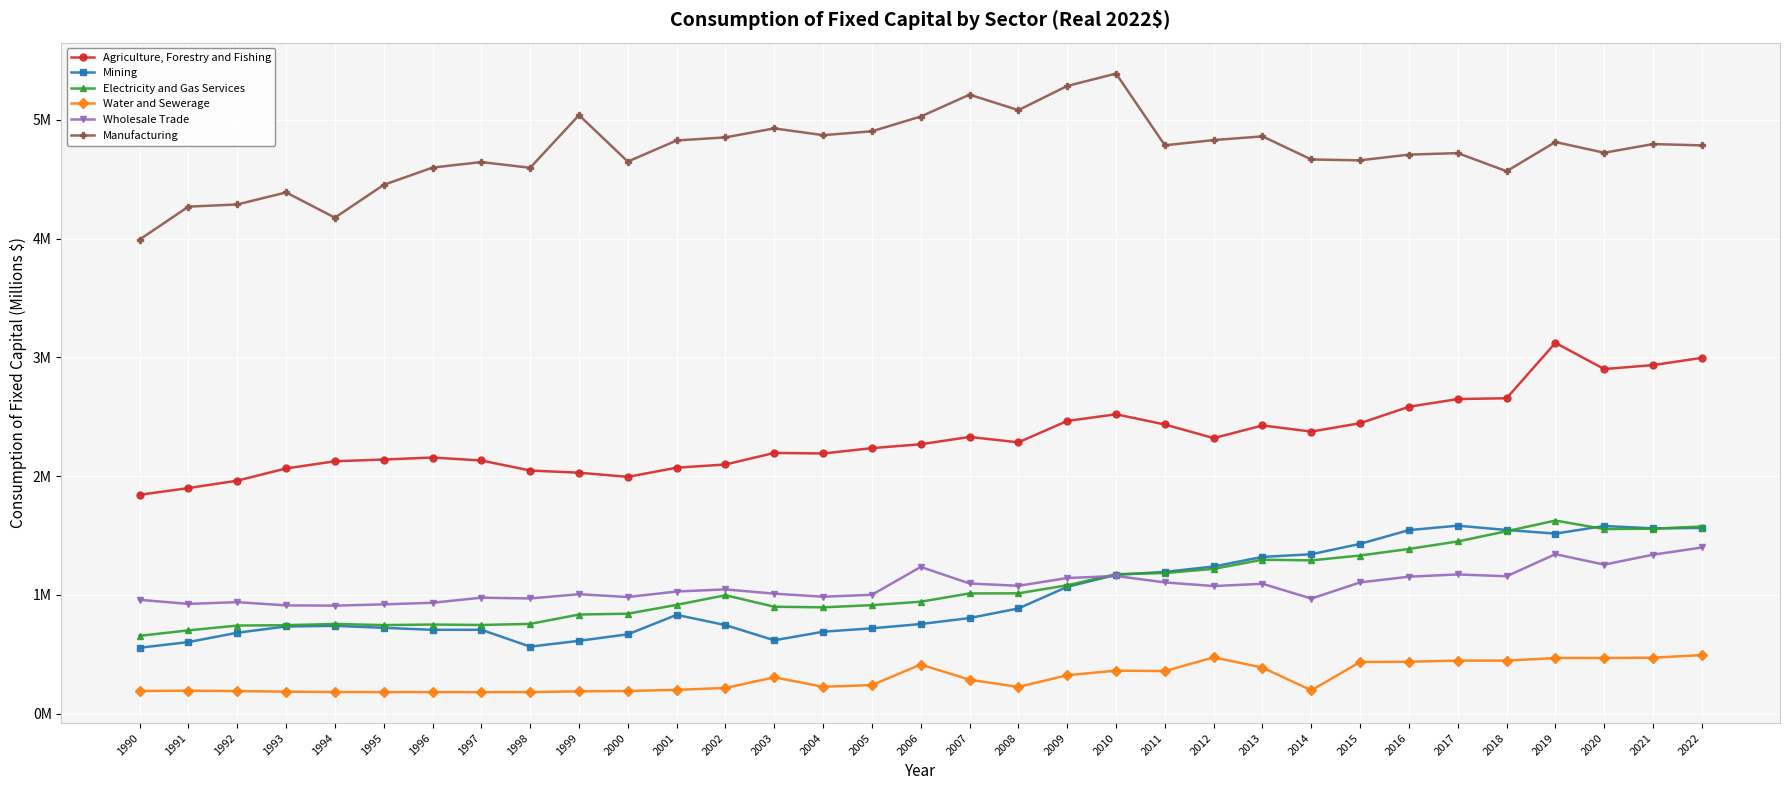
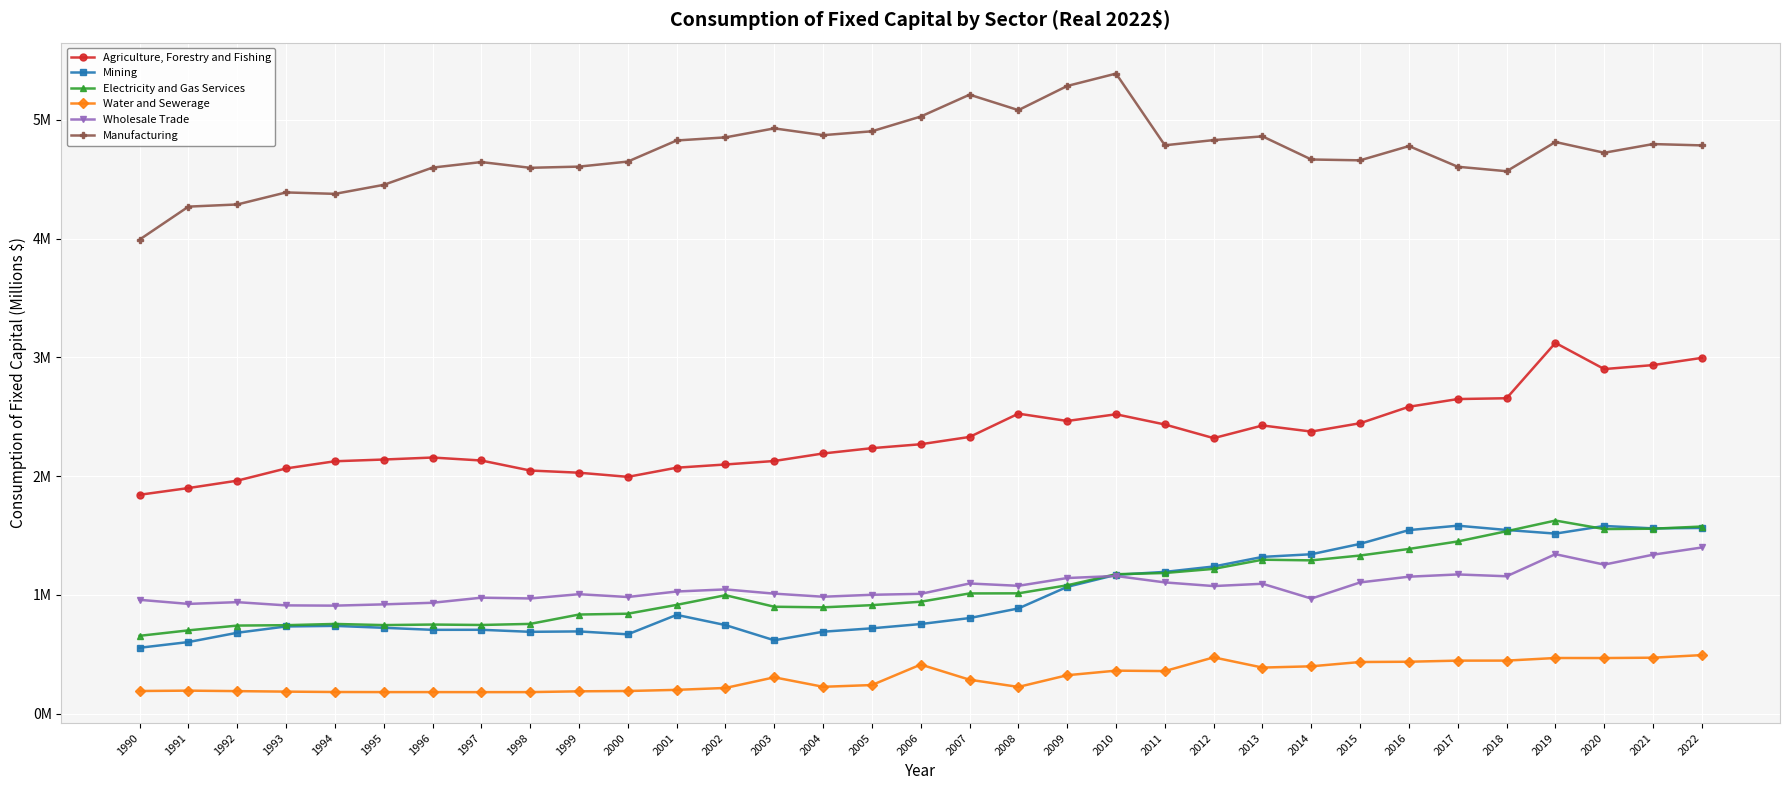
Manufacturing, 1994: 4180000 -> 4380000
Mining, 1998: 560000 -> 690000
Mining, 1999: 610000 -> 690000
Manufacturing, 1999: 5040000 -> 4610000
Agriculture, Forestry and Fishing, 2003: 2190000 -> 2130000
Wholesale Trade, 2006: 1230000 -> 1010000
Agriculture, Forestry and Fishing, 2008: 2280000 -> 2530000
Water and Sewerage, 2014: 200000 -> 400000
Manufacturing, 2016: 4710000 -> 4780000
Manufacturing, 2017: 4720000 -> 4600000
